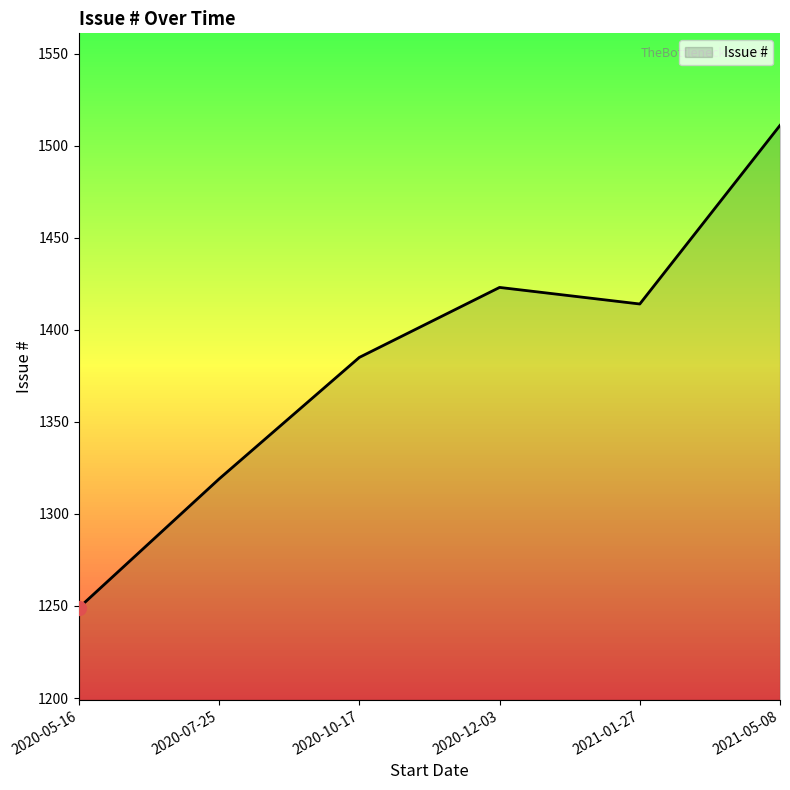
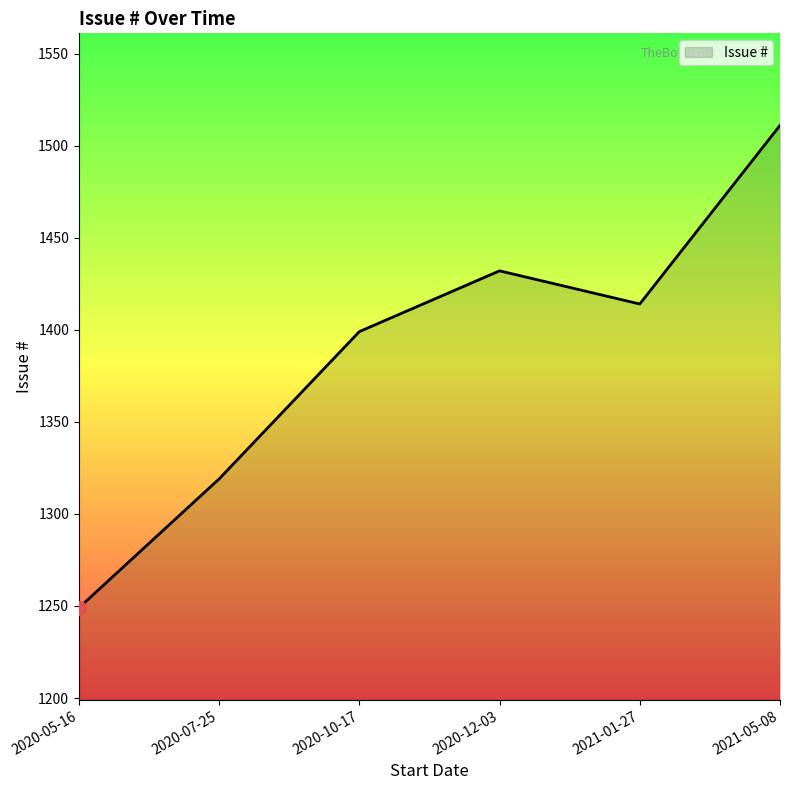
Issue #, 2020-10-17: 1385 -> 1399
Issue #, 2020-12-03: 1423 -> 1432
